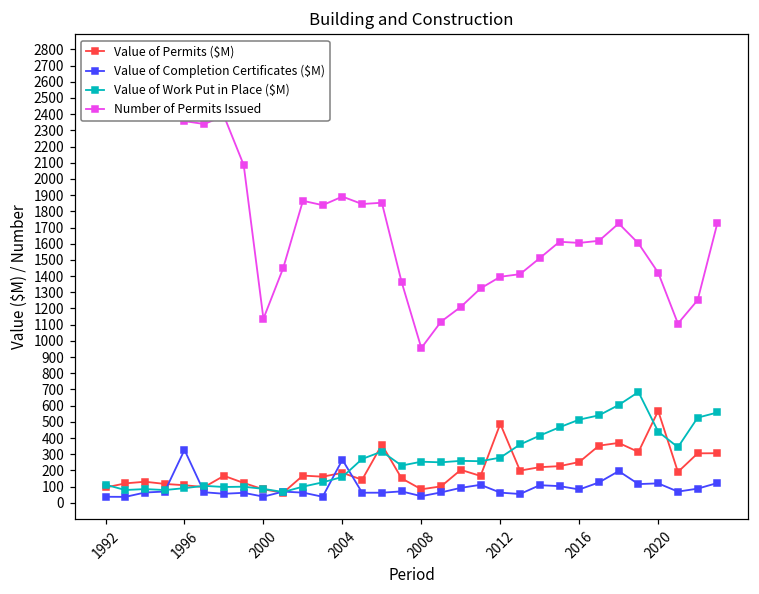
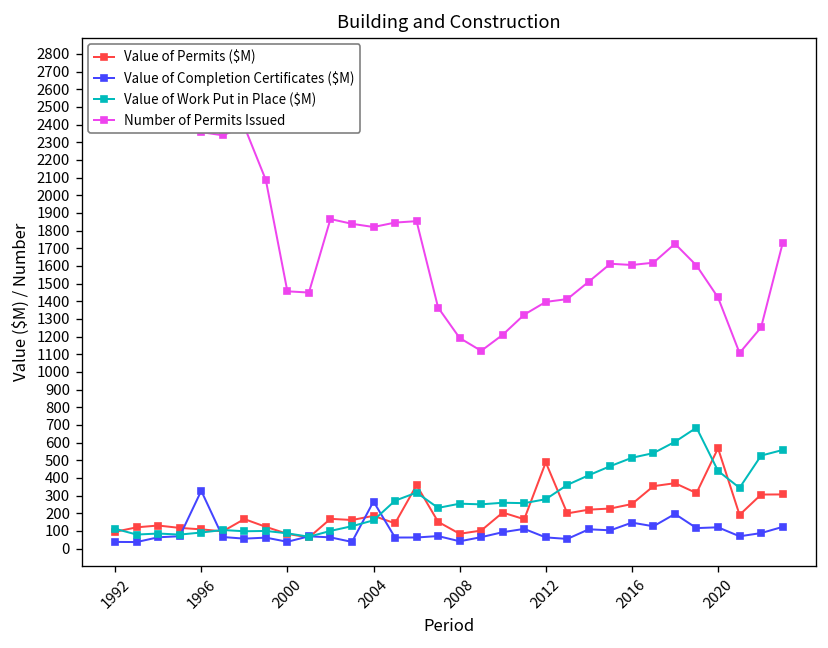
Number of Permits Issued, 2000: 1140 -> 1460
Number of Permits Issued, 2004: 1890 -> 1820
Number of Permits Issued, 2008: 960 -> 1190
Value of Completion Certificates ($M), 2016: 80 -> 150
